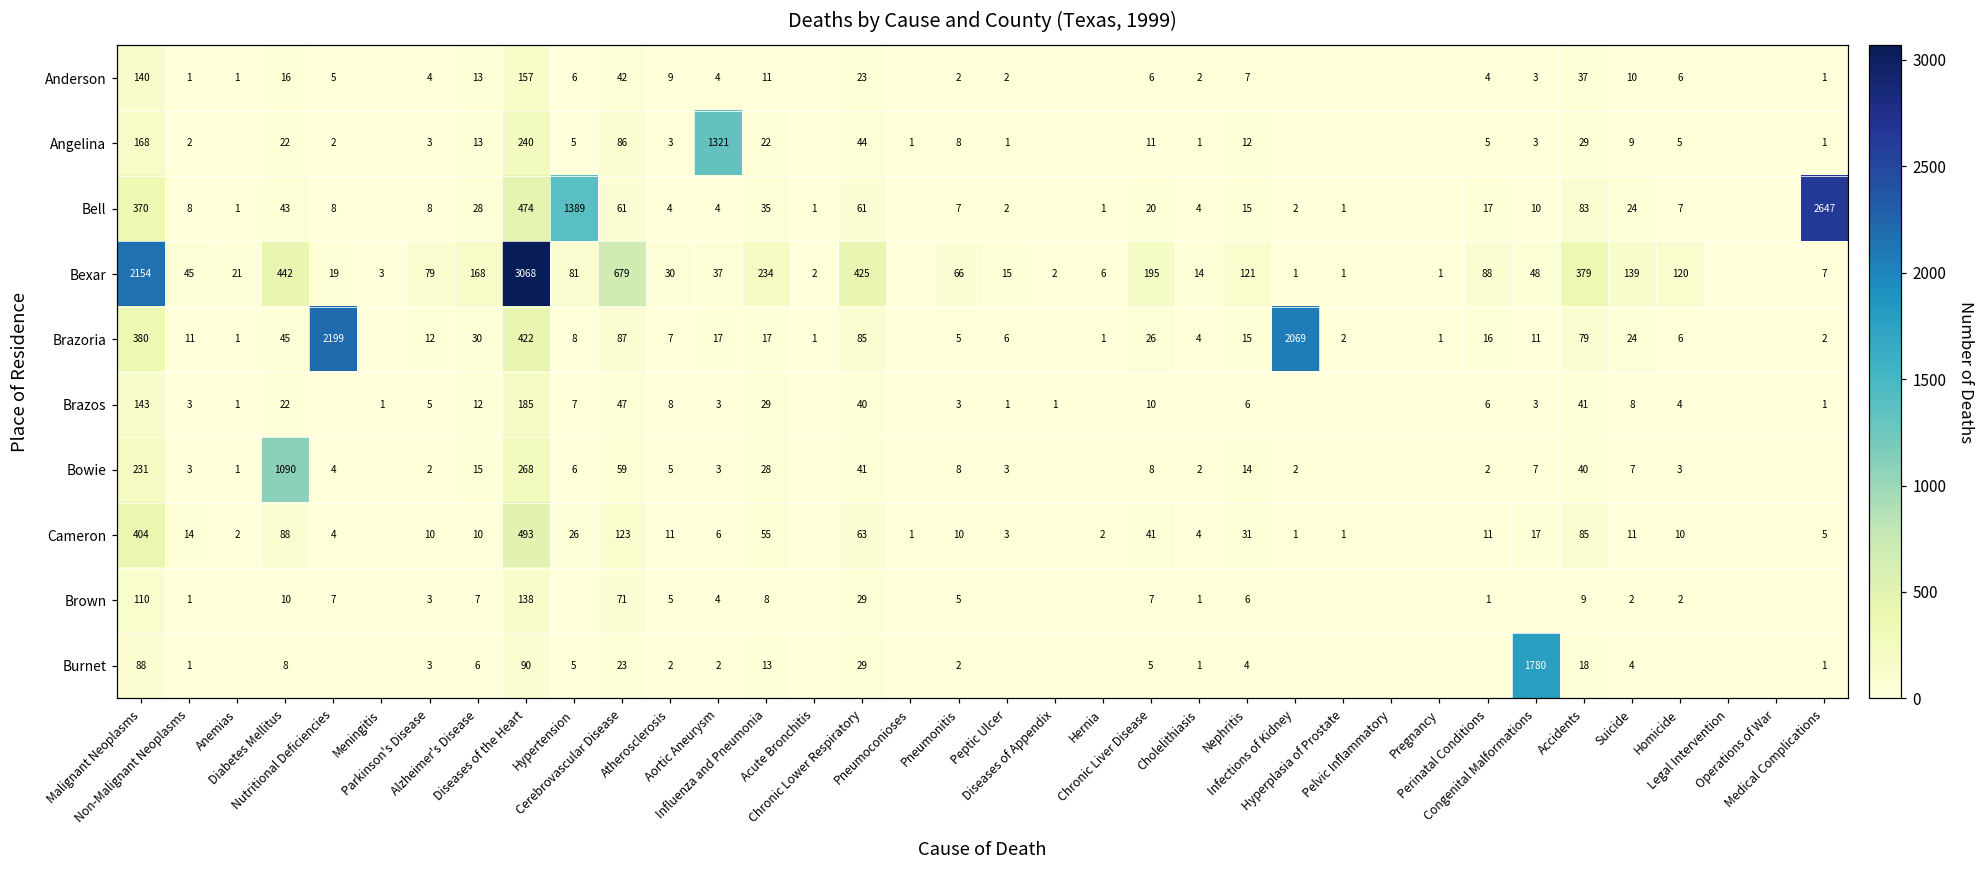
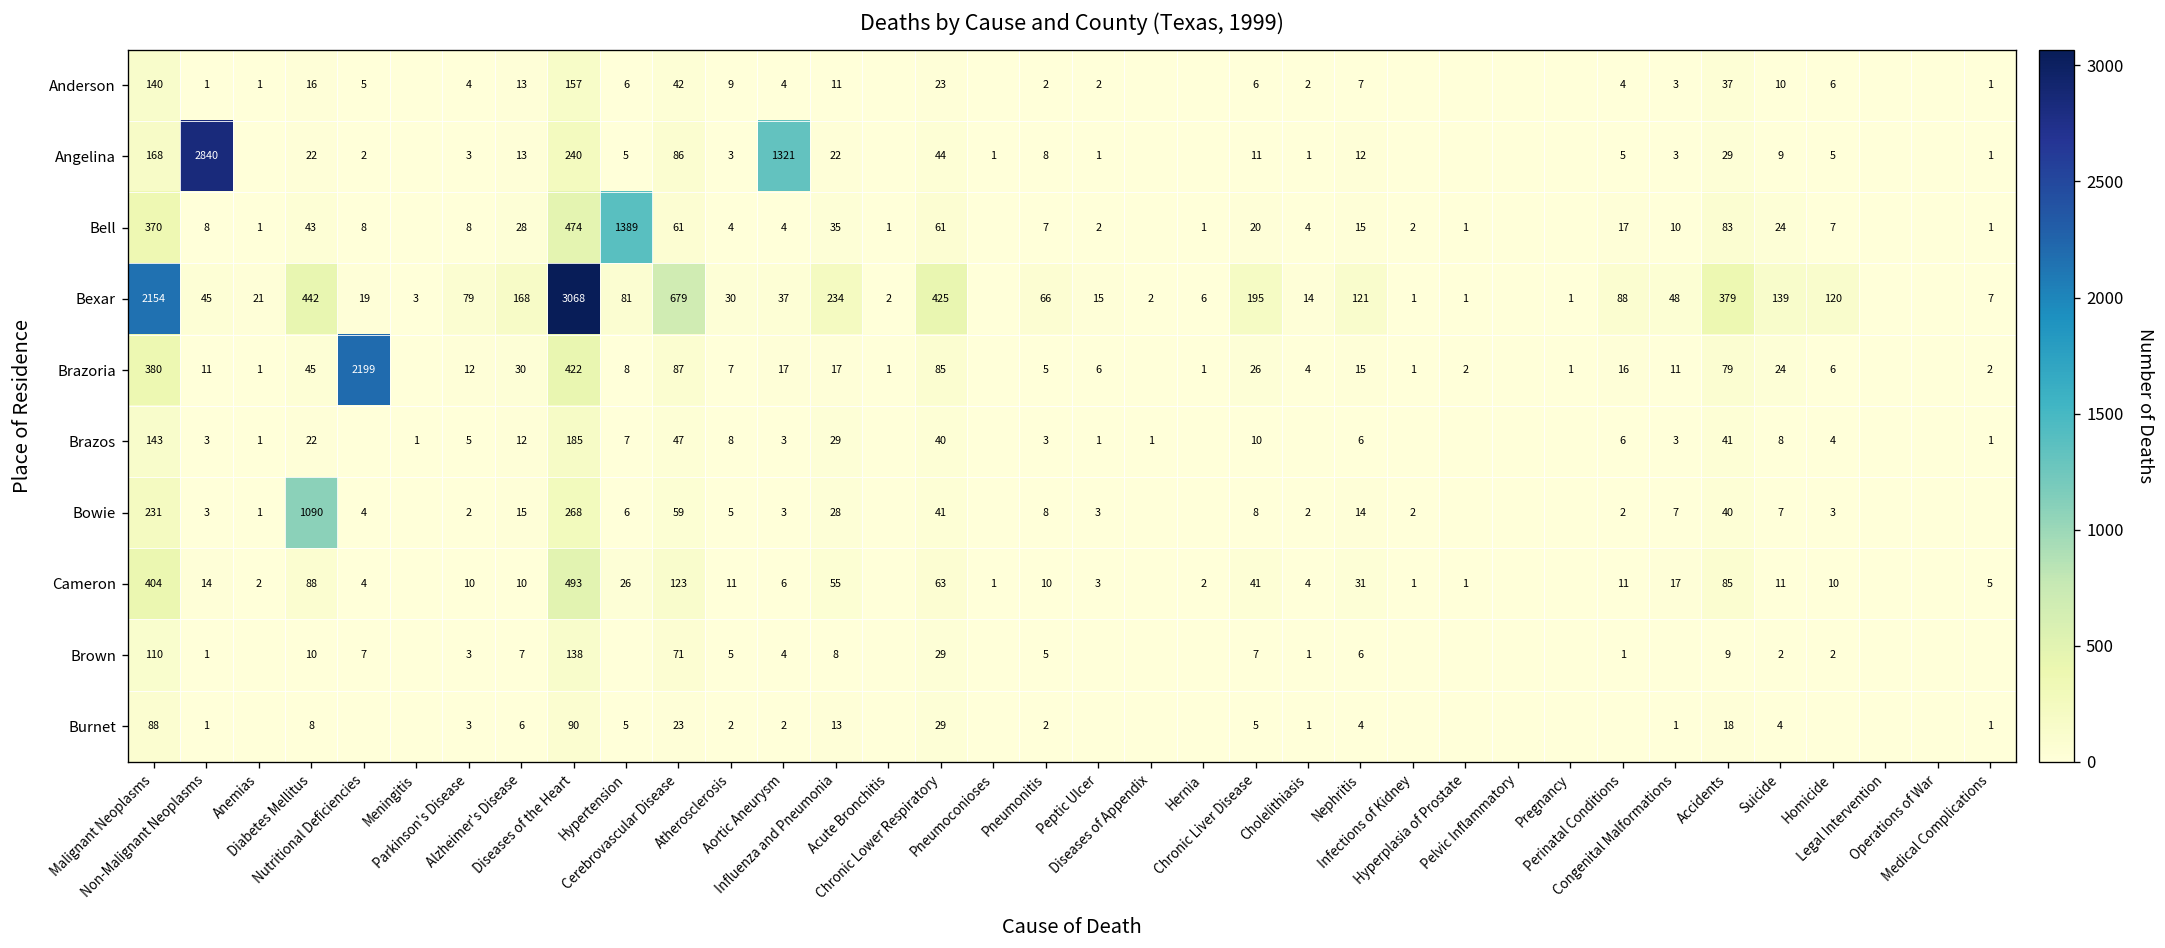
Angelina, Non-Malignant Neoplasms: 2 -> 2840
Bell, Medical Complications: 2647 -> 1
Brazoria, Infections of Kidney: 2069 -> 1
Burnet, Congenital Malformations: 1780 -> 1
